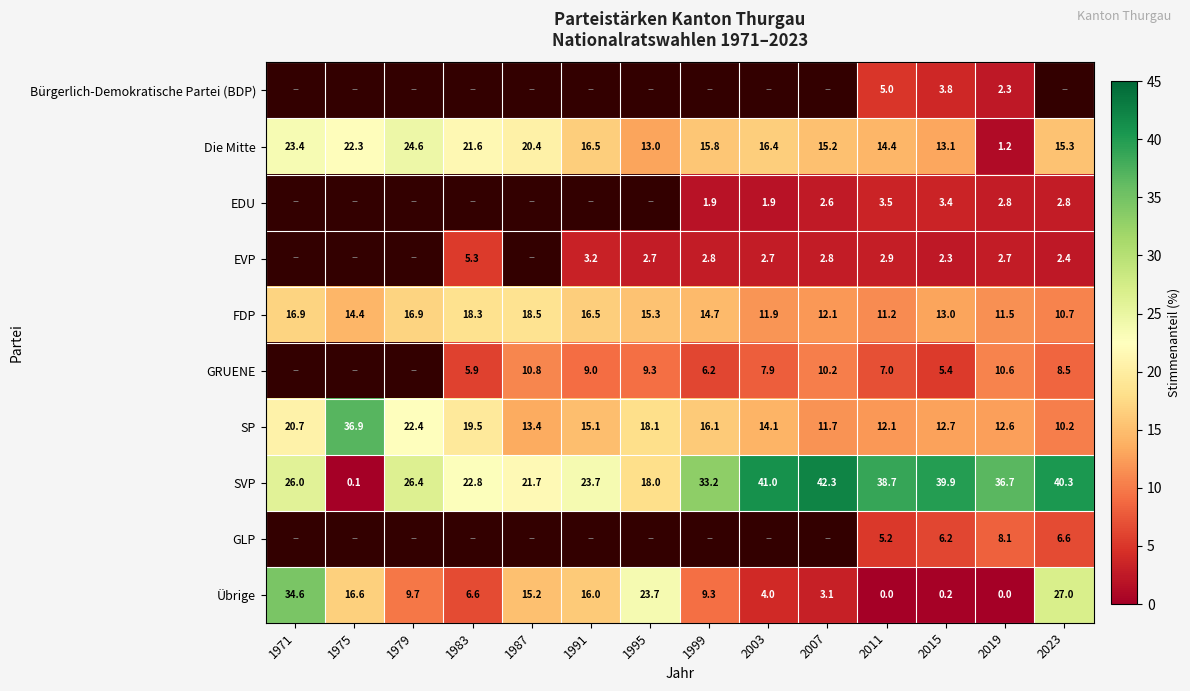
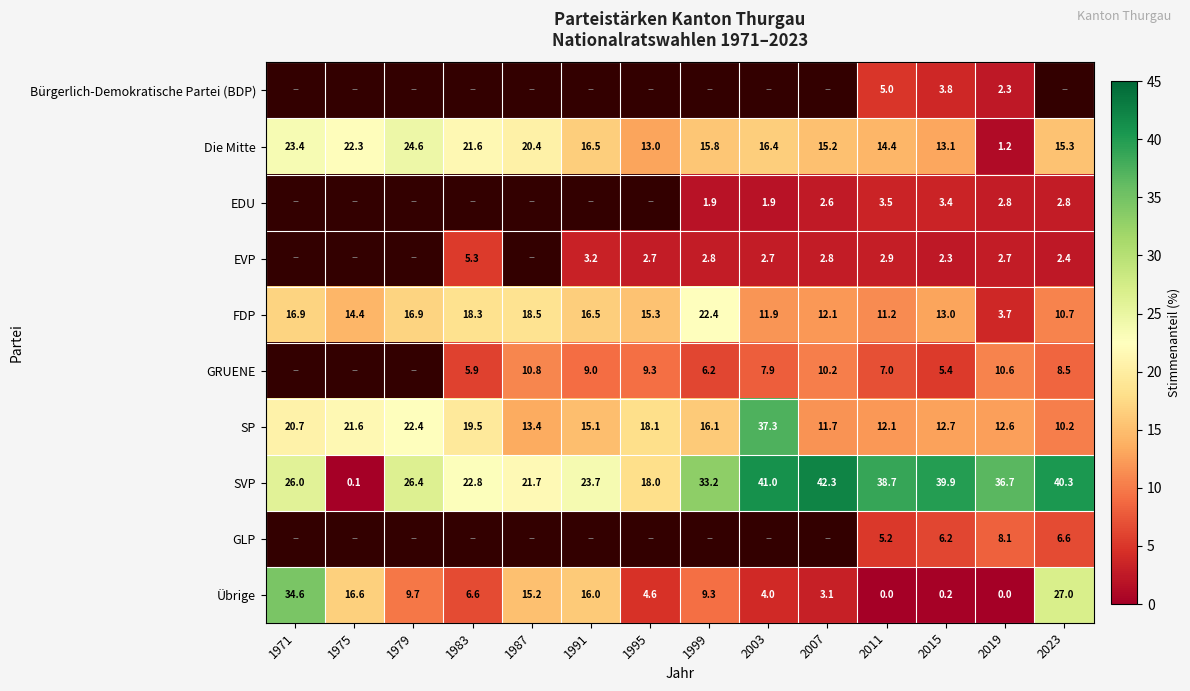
FDP, 1999: 14.7 -> 22.4
FDP, 2019: 11.5 -> 3.7
SP, 1975: 36.9 -> 21.6
SP, 2003: 14.1 -> 37.3
Übrige, 1995: 23.7 -> 4.6
